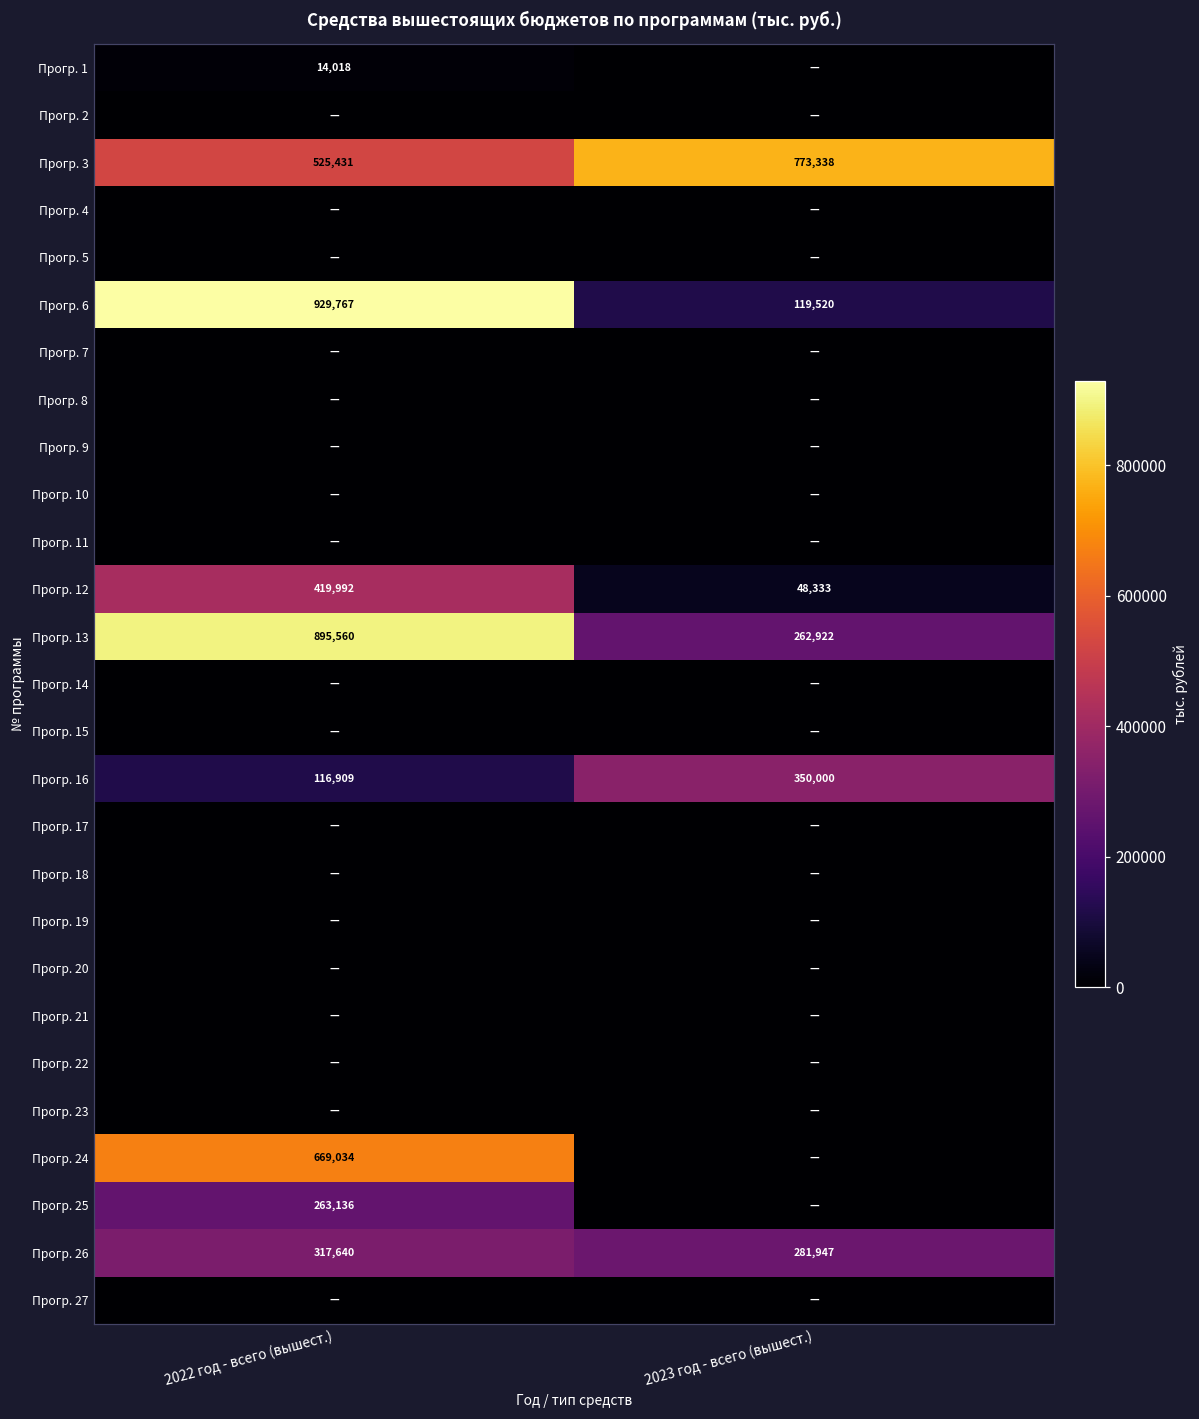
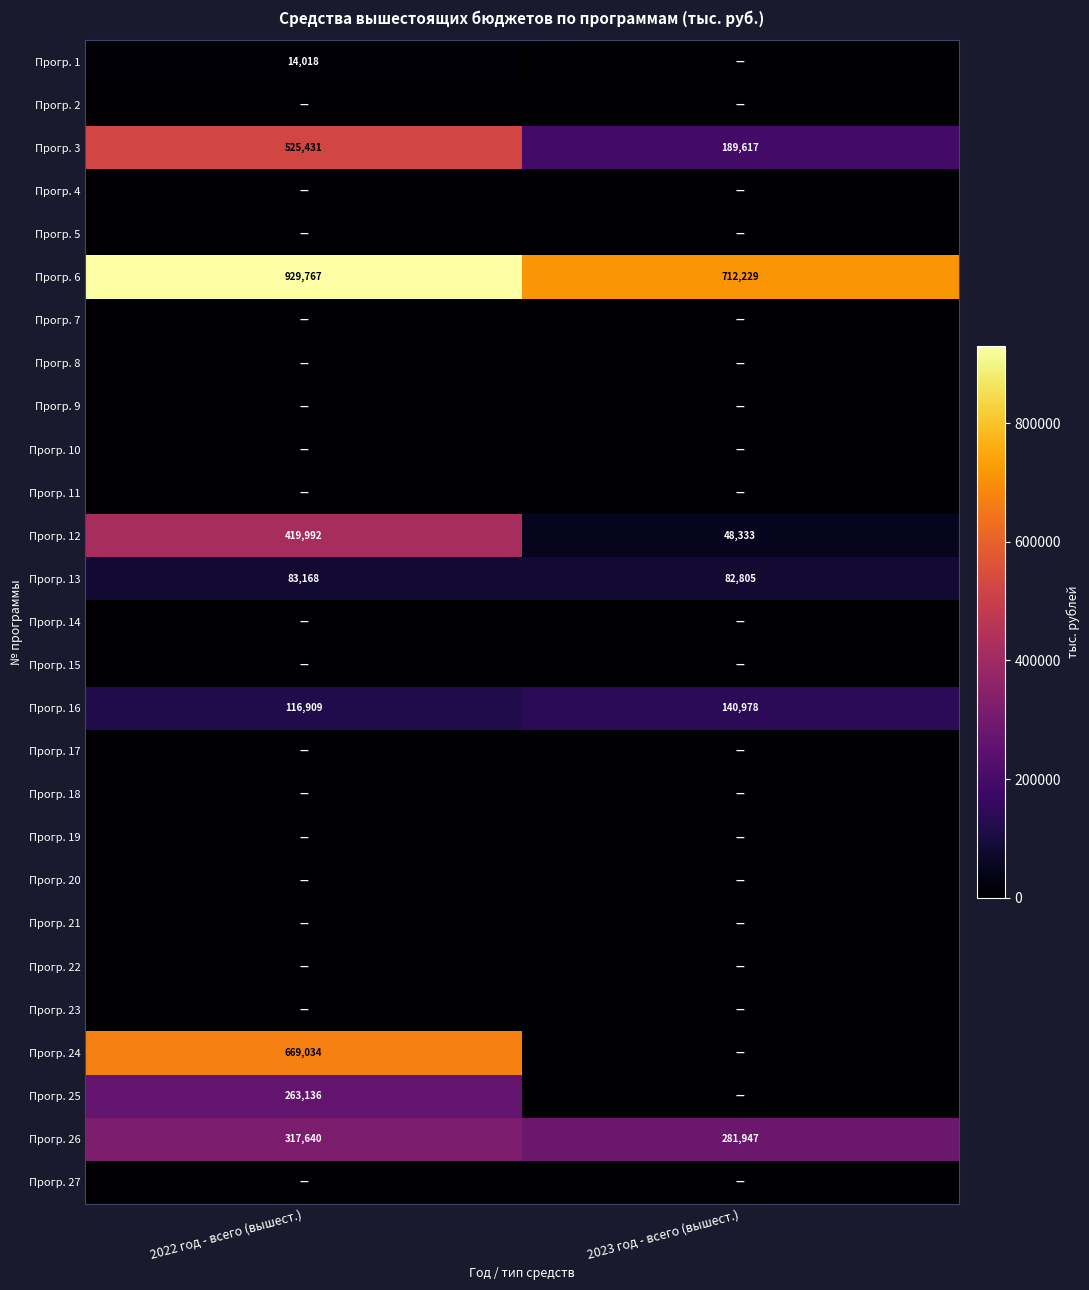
Прогр. 3, 2023 год - всего (вышест.): 773,338 -> 189,617
Прогр. 6, 2023 год - всего (вышест.): 119,520 -> 712,229
Прогр. 13, 2022 год - всего (вышест.): 895,560 -> 83,168
Прогр. 13, 2023 год - всего (вышест.): 262,922 -> 82,805
Прогр. 16, 2023 год - всего (вышест.): 350,000 -> 140,978
